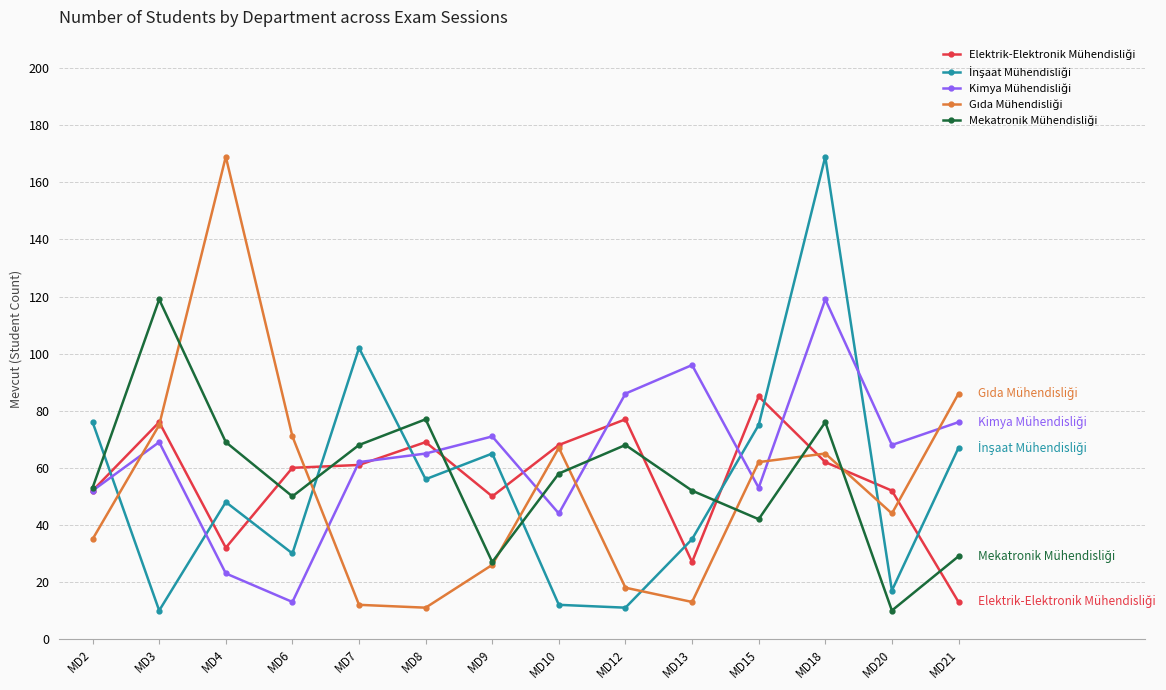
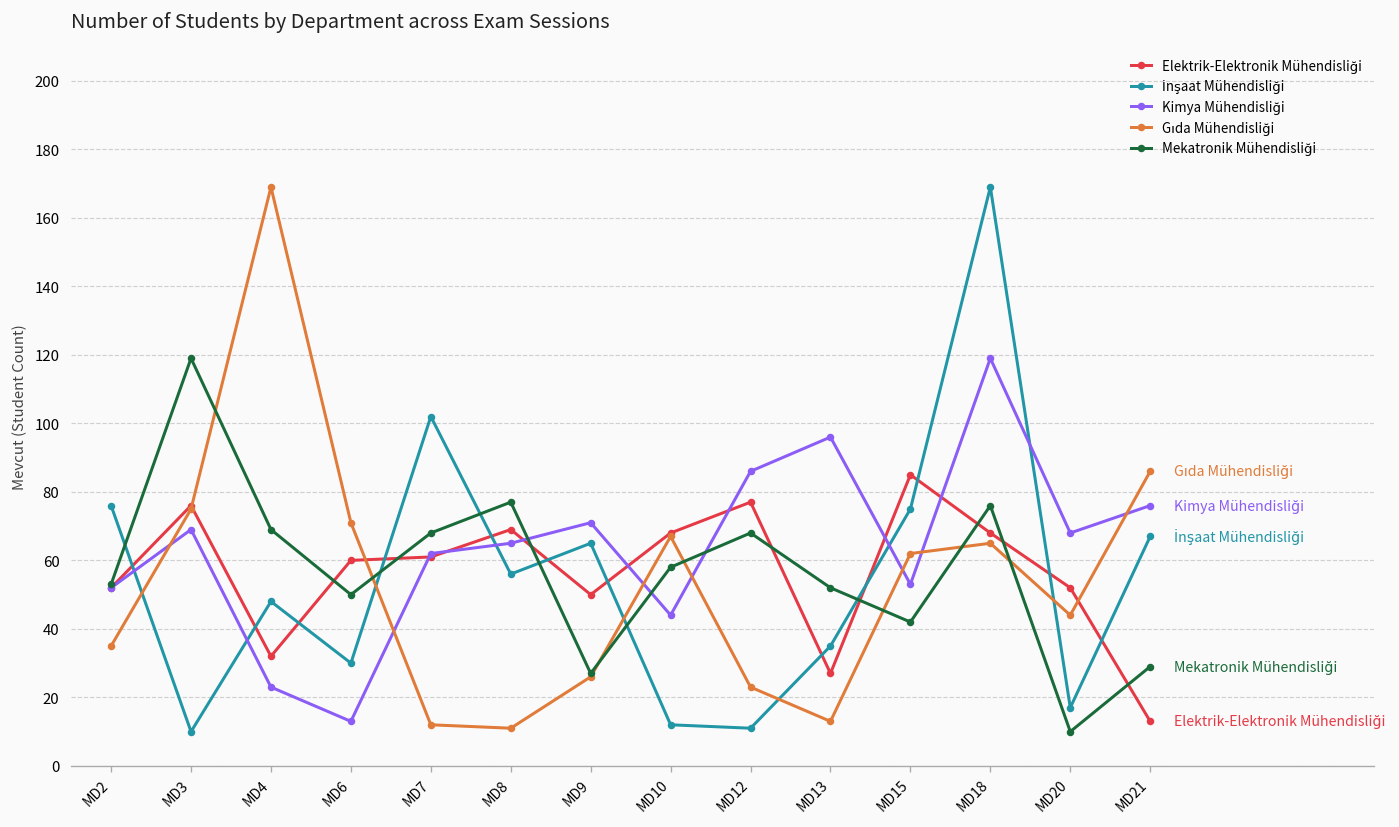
Gıda Mühendisliği, MD12: 18 -> 23
Elektrik-Elektronik Mühendisliği, MD18: 62 -> 68
